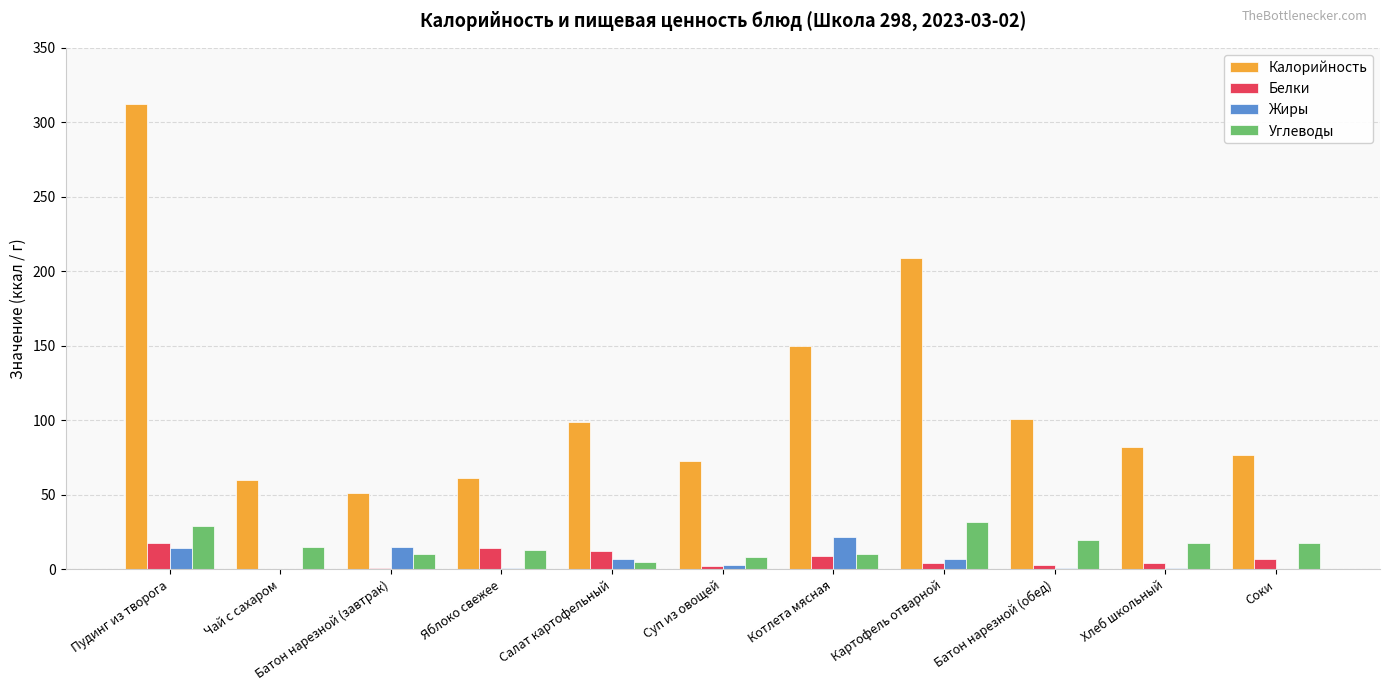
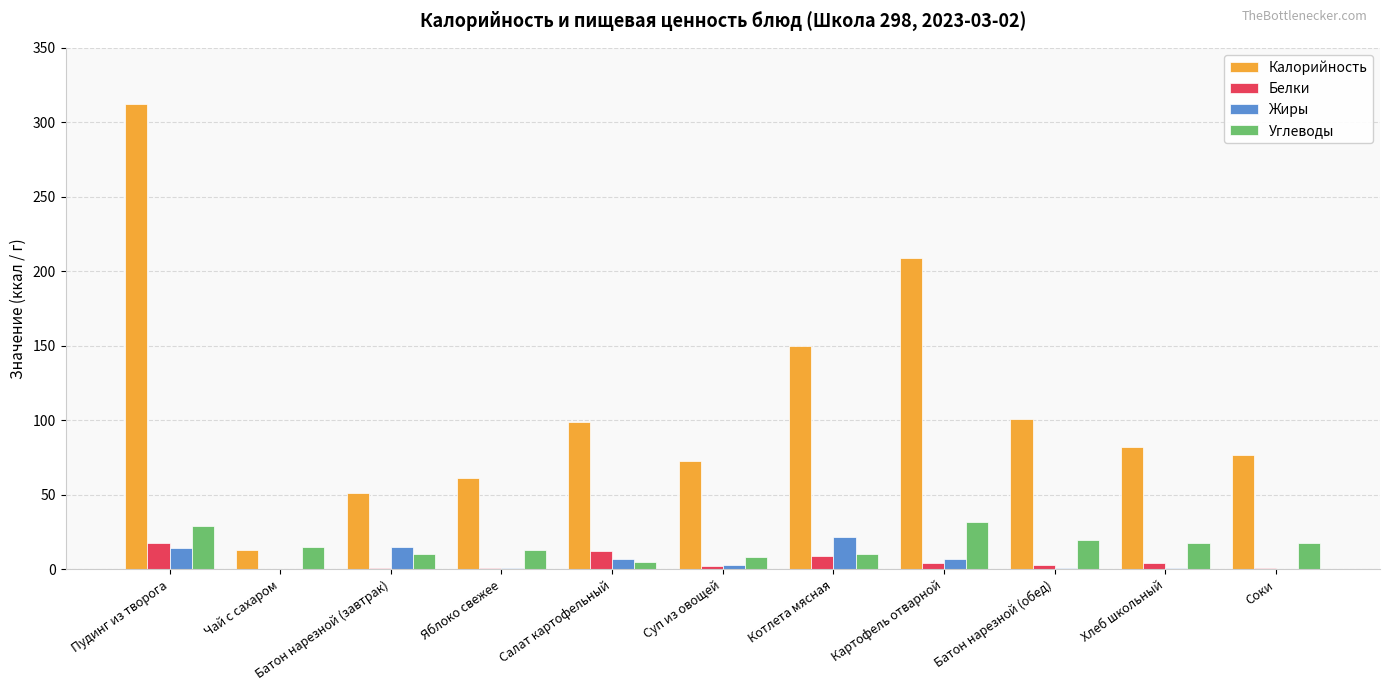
Калорийность, Чай с сахаром: 60 -> 13
Белки, Яблоко свежее: 14 -> 1
Белки, Соки: 7 -> 1
